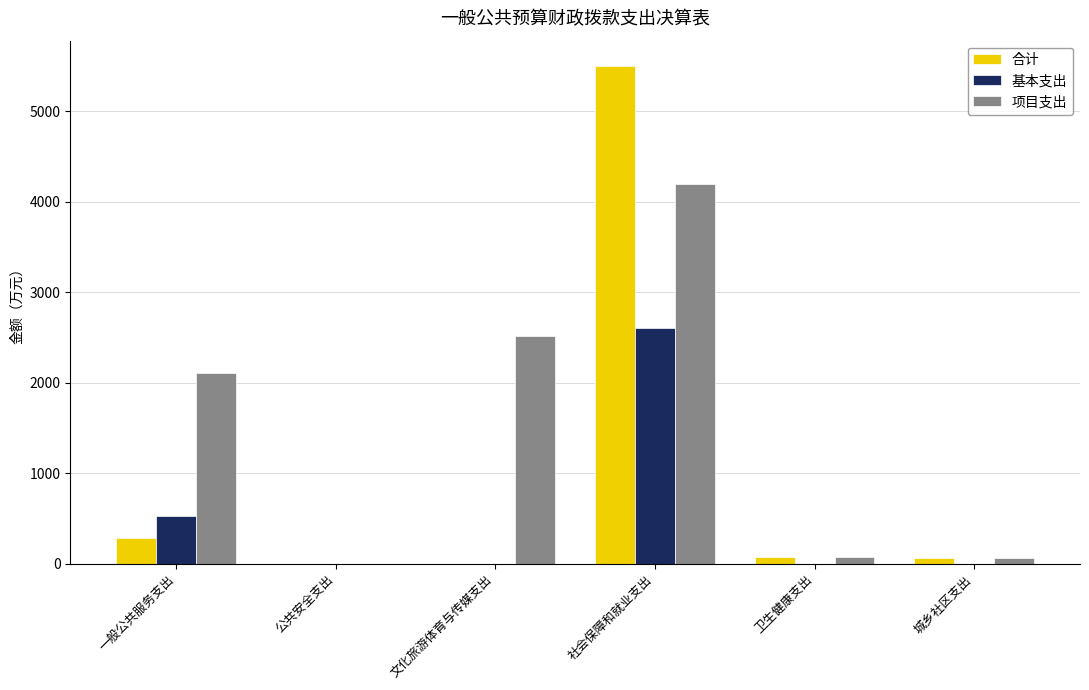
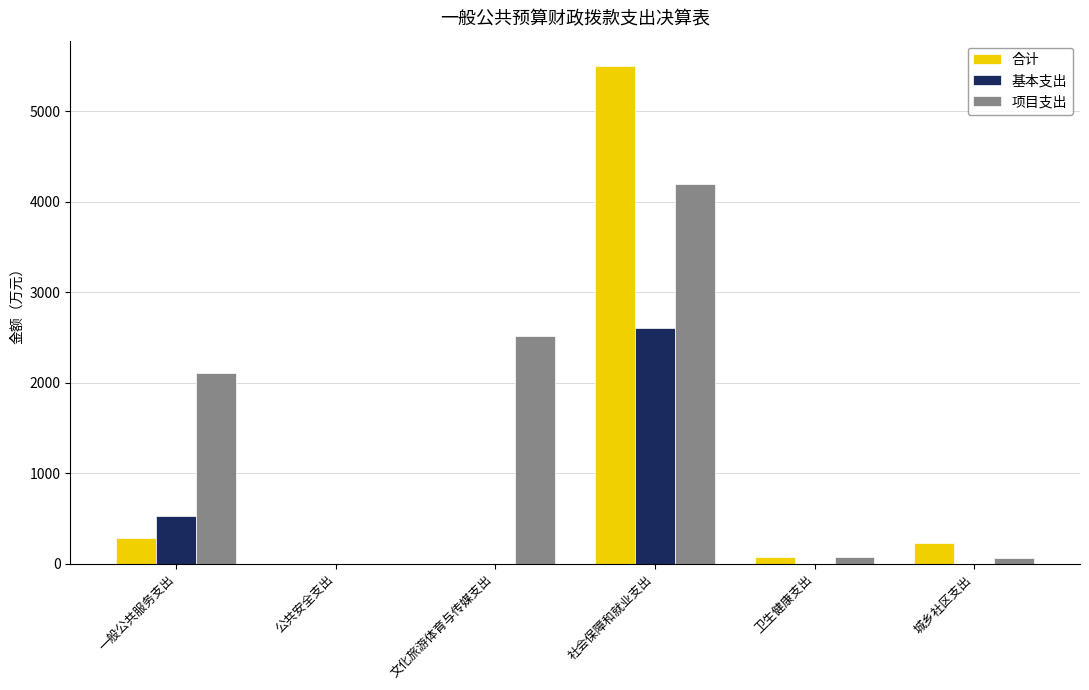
合计, 城乡社区支出: 100 -> 200
